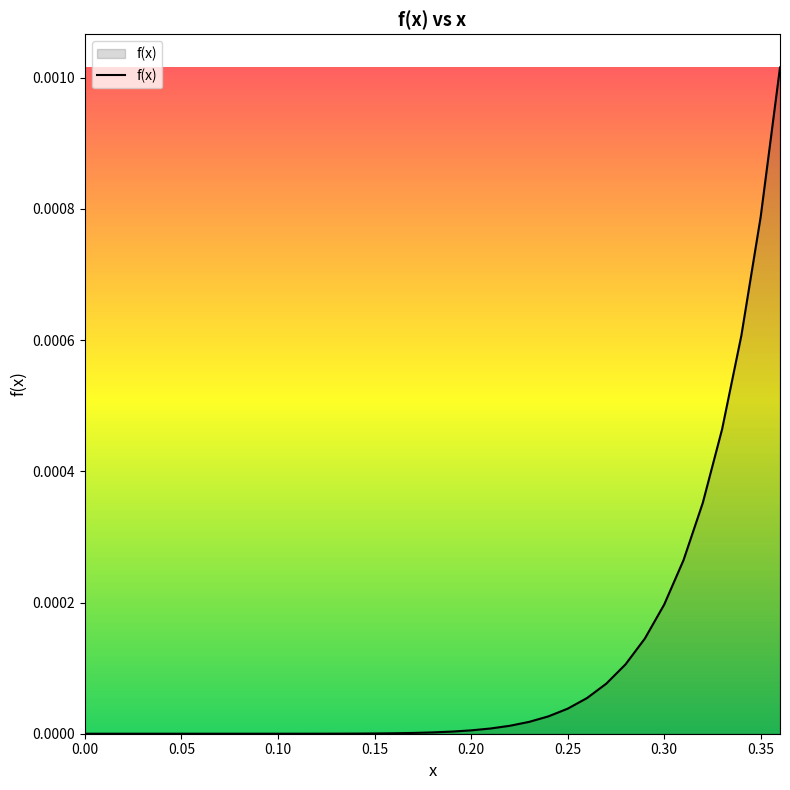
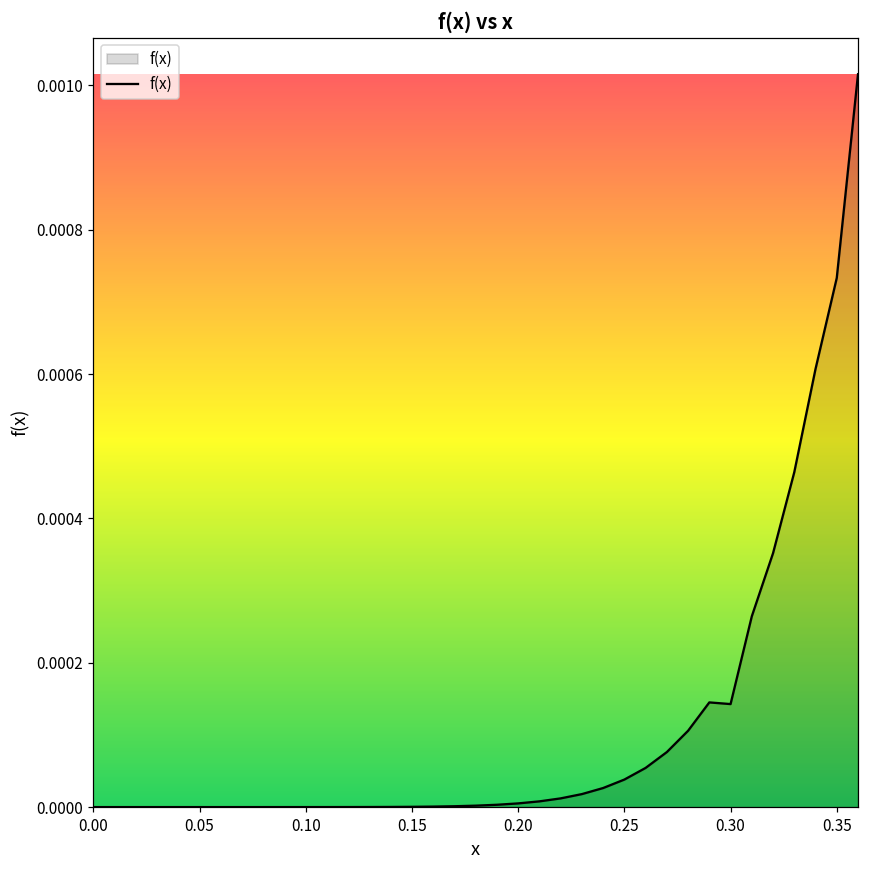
0.30: 0.00020 -> 0.00014
0.35: 0.00079 -> 0.00073
